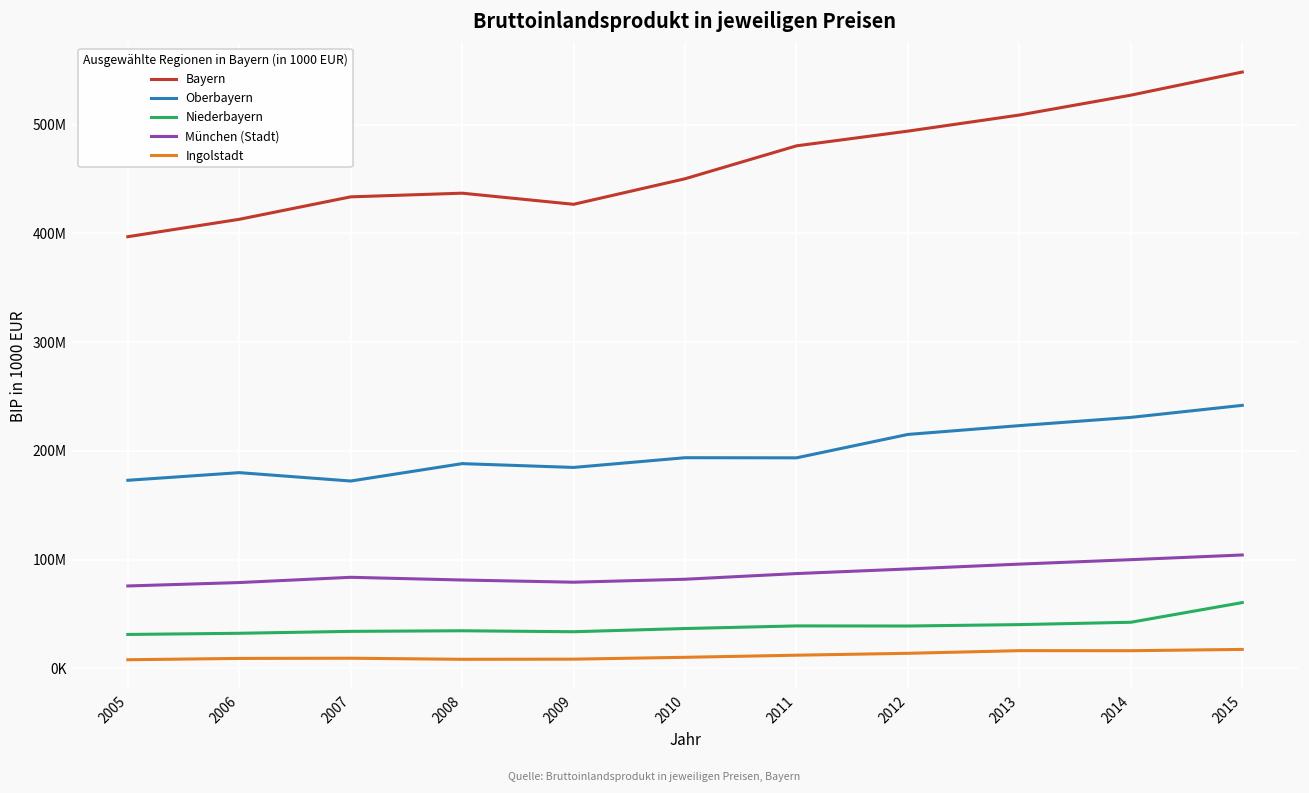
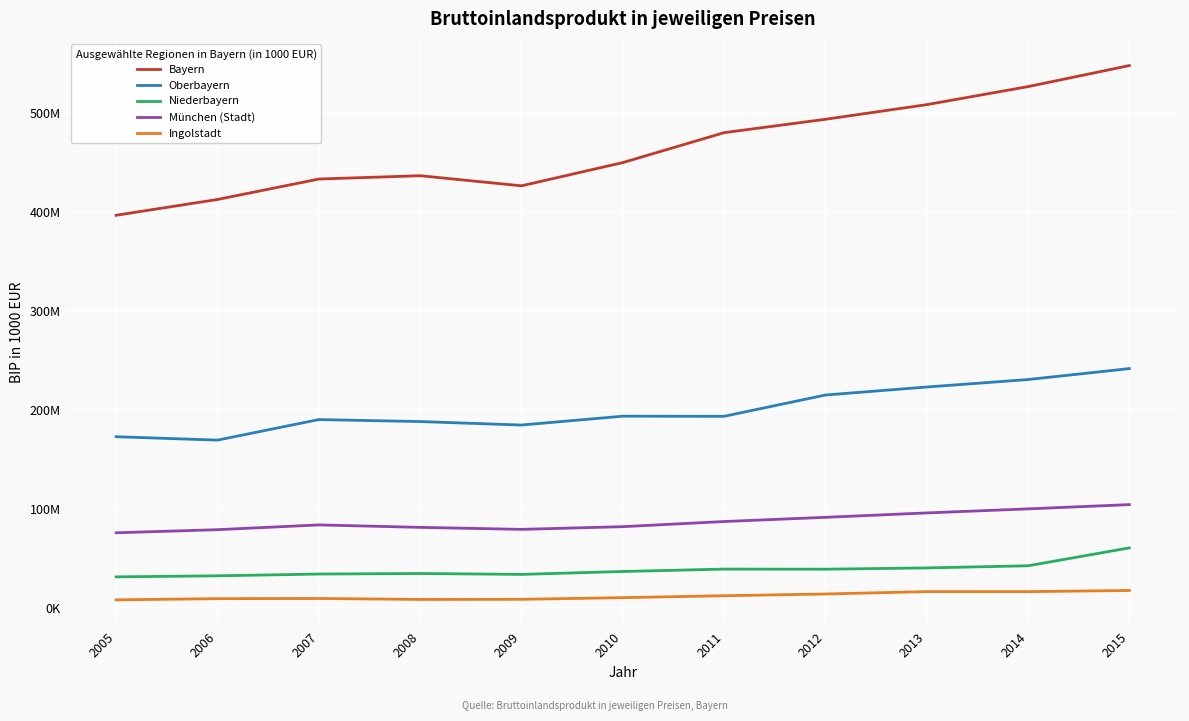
Oberbayern, 2006: 180000000 -> 170000000
Oberbayern, 2007: 170000000 -> 190000000
